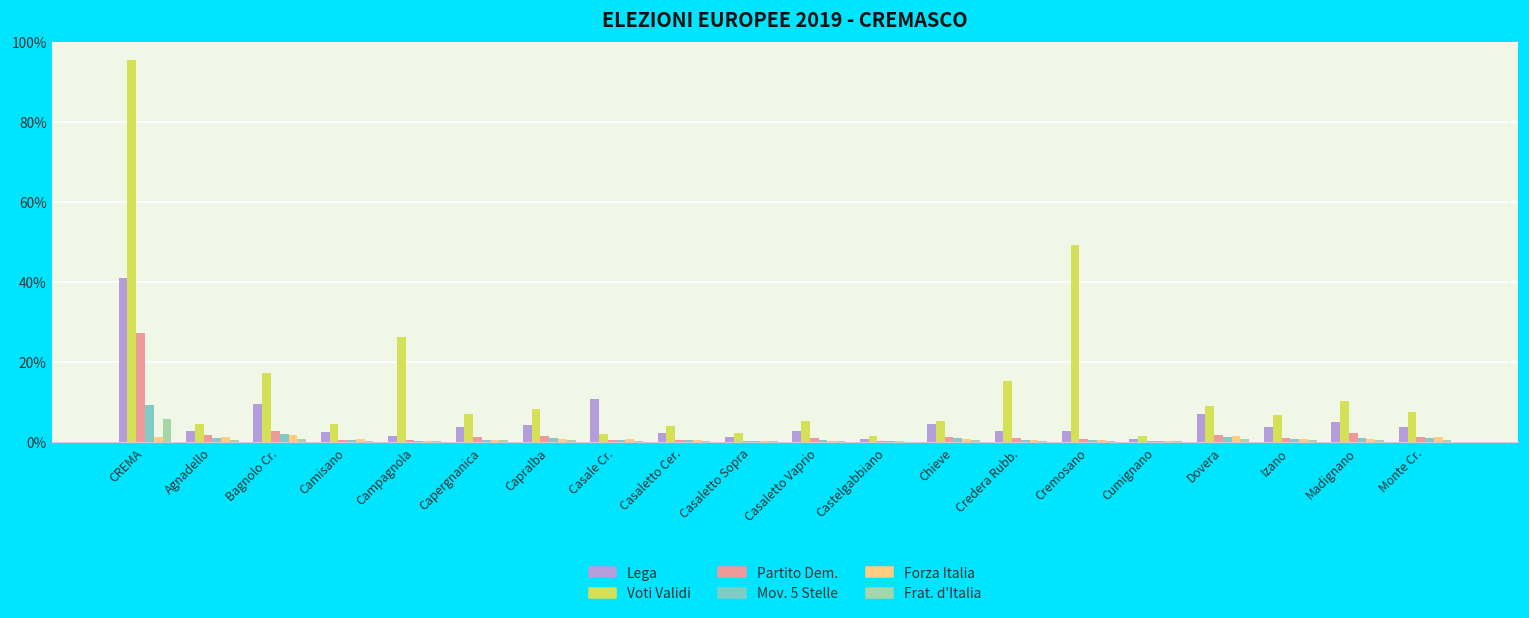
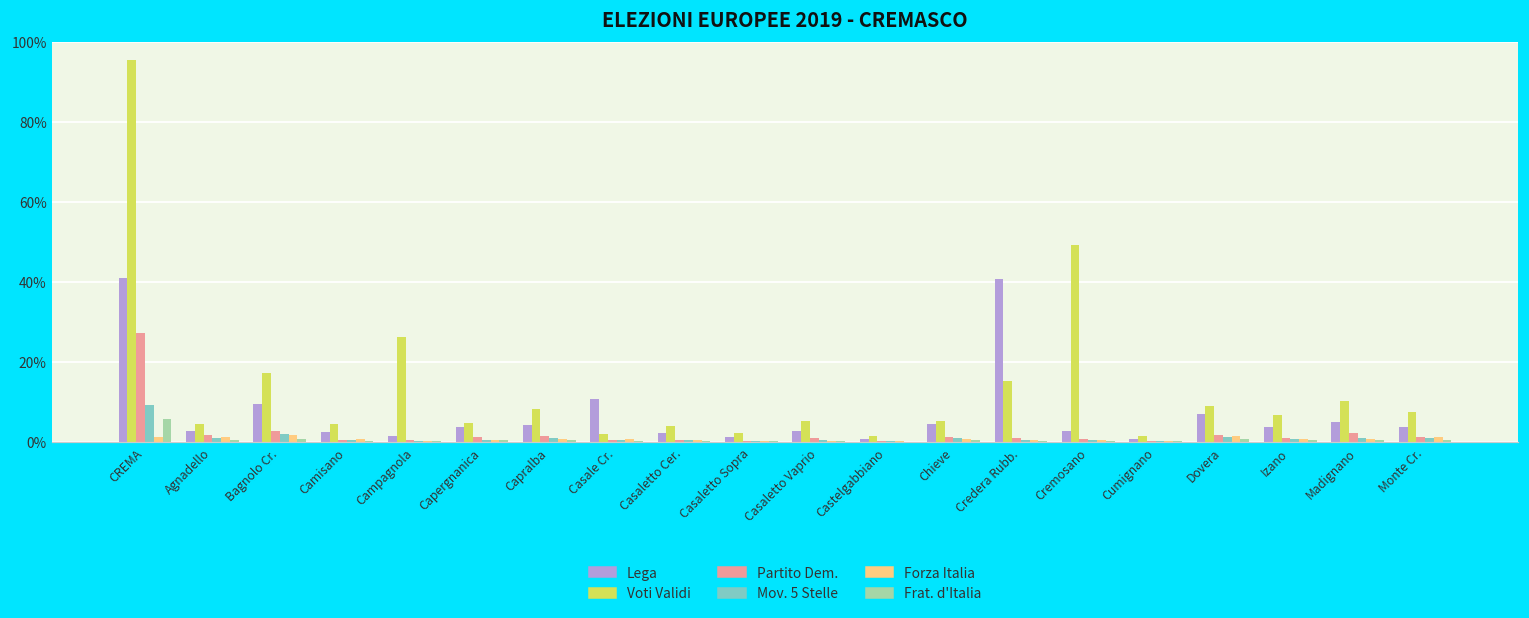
Voti Validi, Capergnanica: 7% -> 5%
Lega, Credera Rubb.: 3% -> 41%
